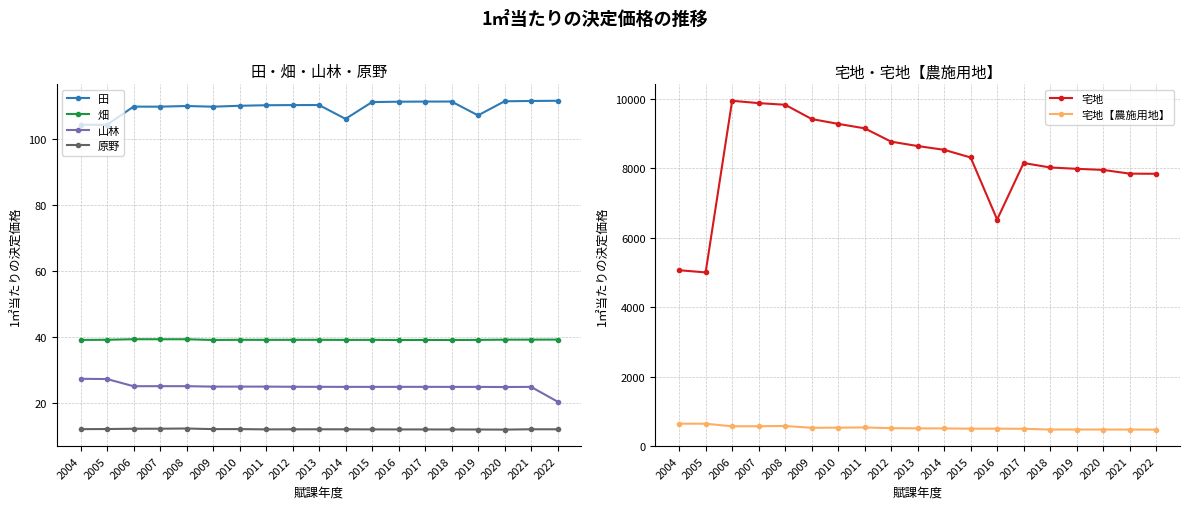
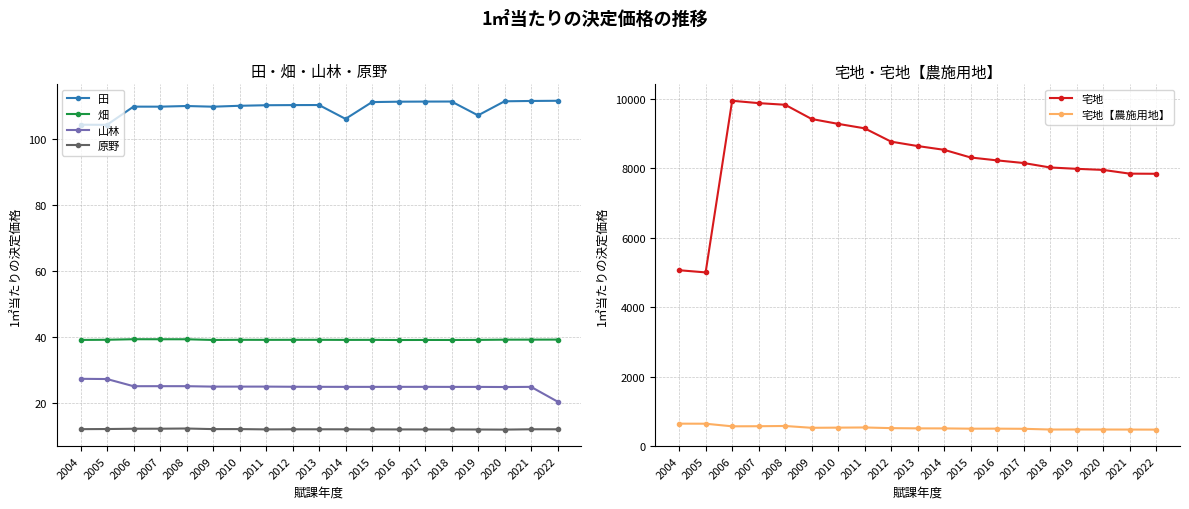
宅地・宅地【農施用地】, 宅地, 2016: 6500 -> 8200
